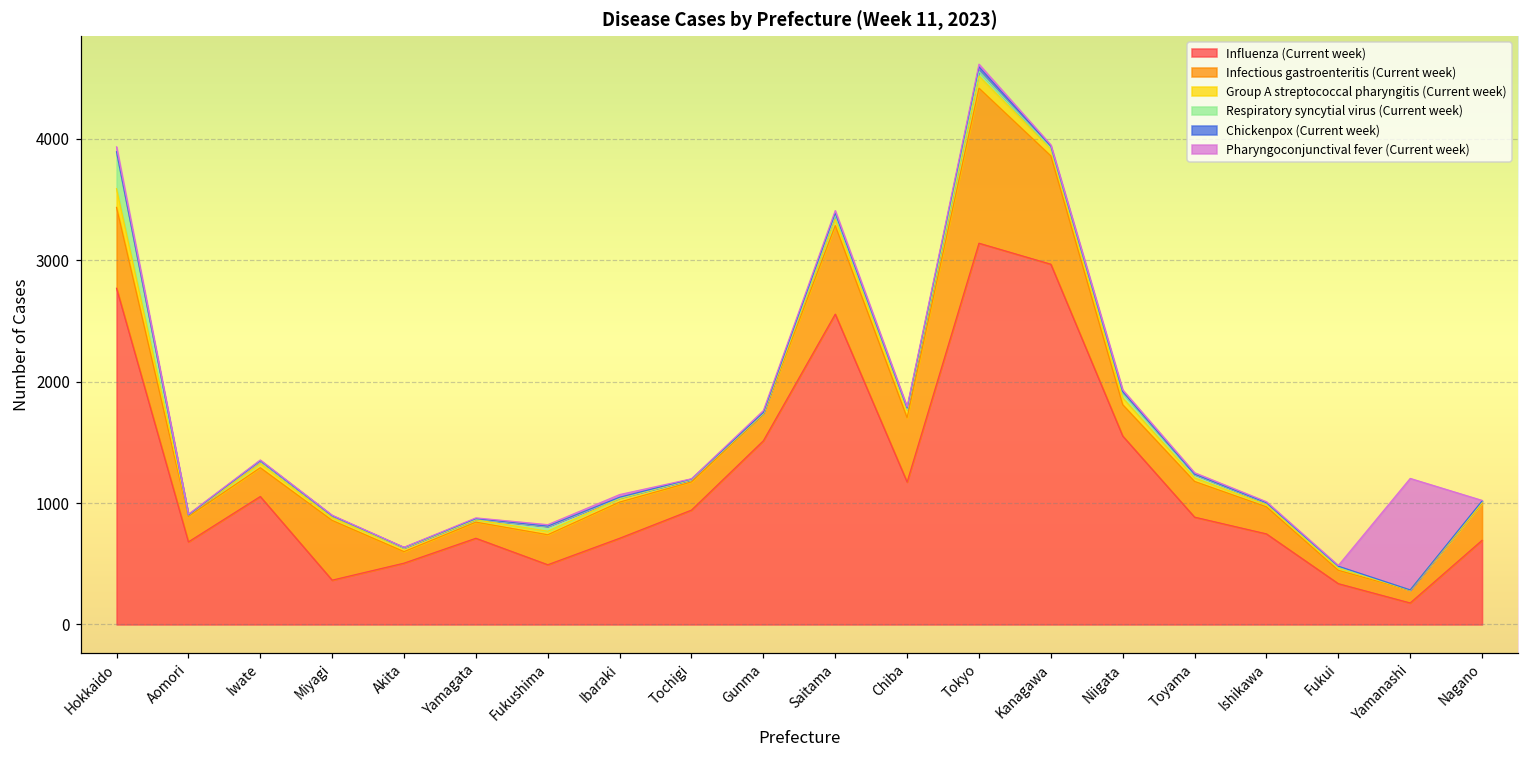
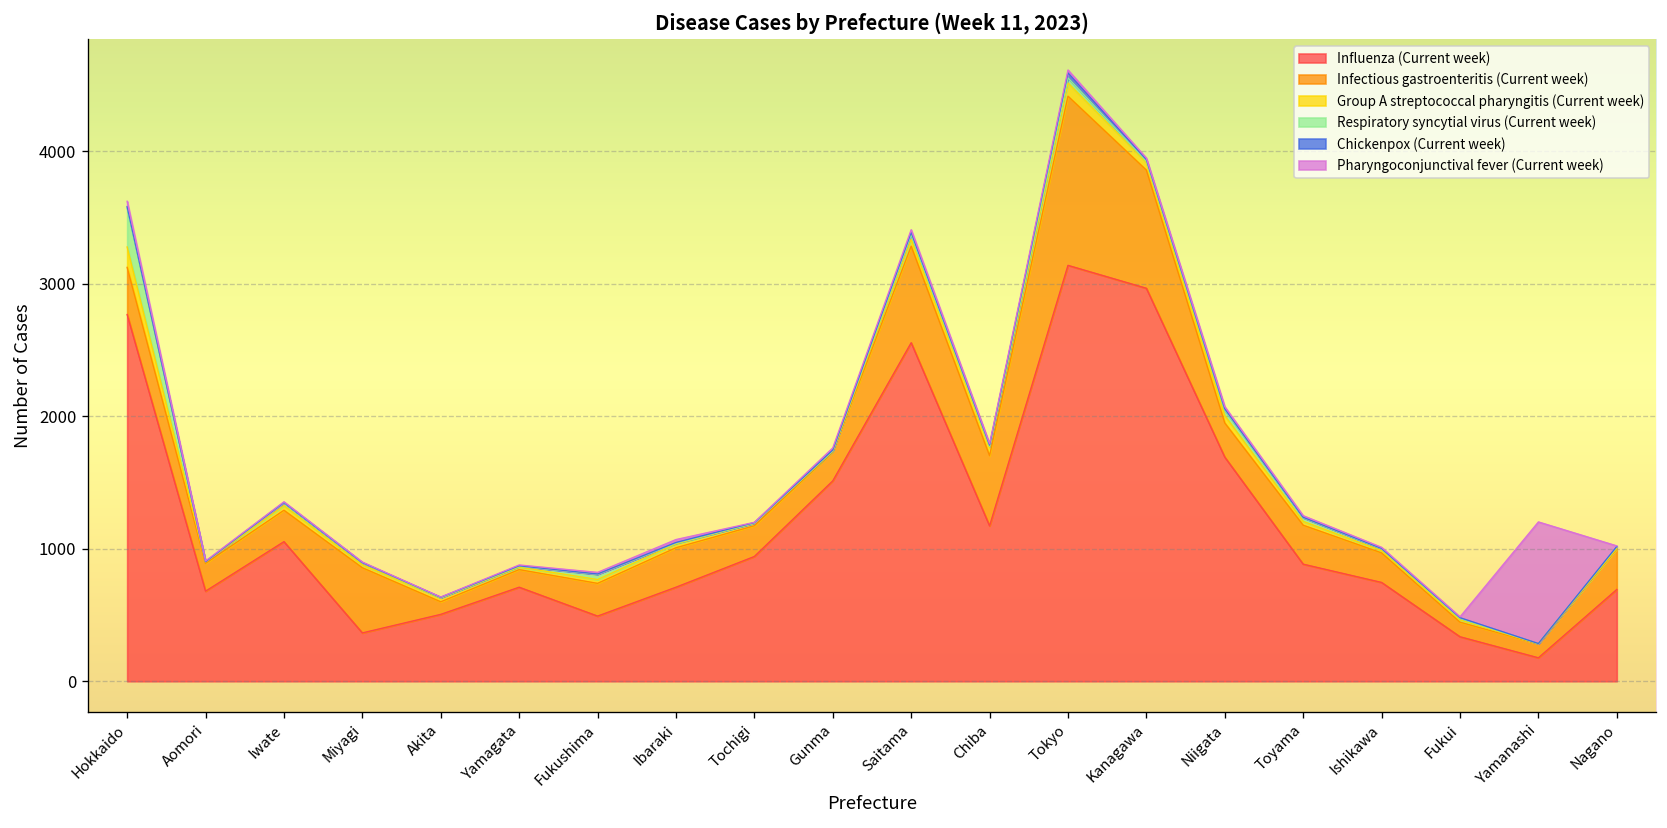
Infectious gastroenteritis (Current week), Hokkaido: 670 -> 360
Influenza (Current week), Niigata: 1550 -> 1690
